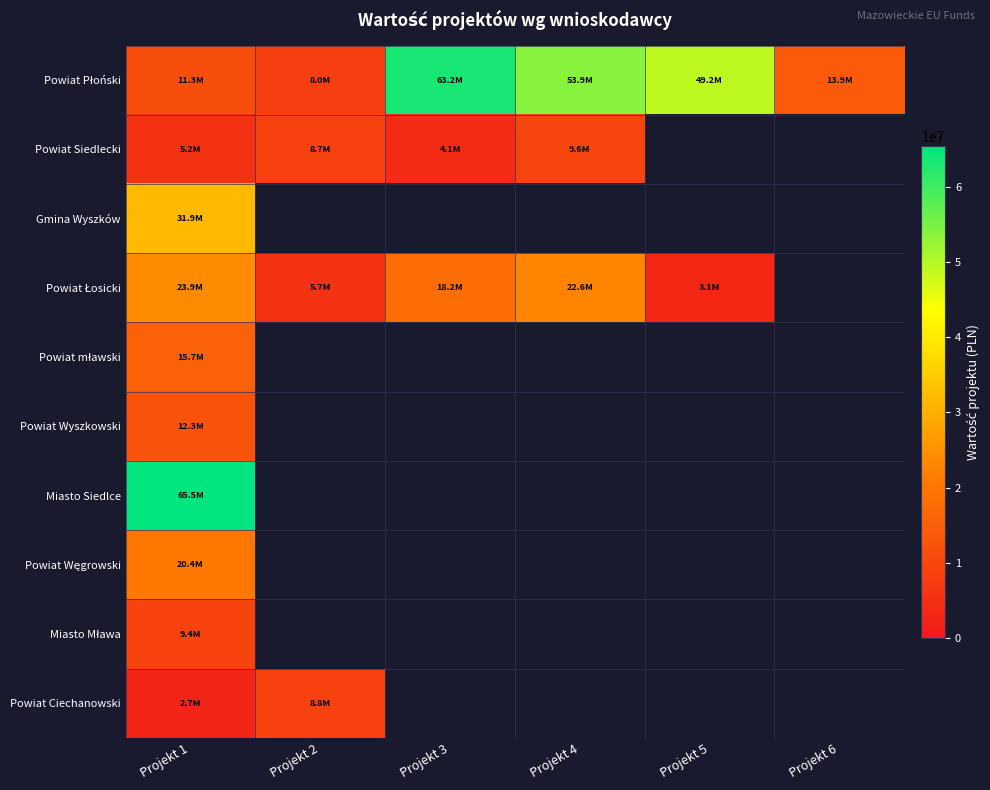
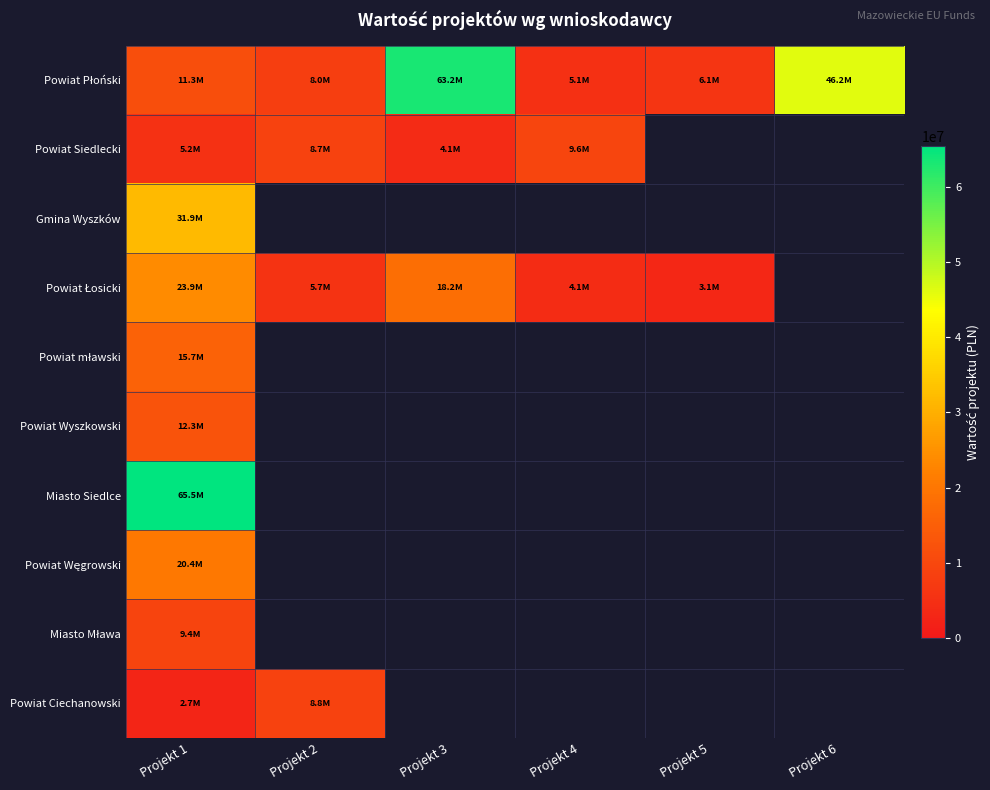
Powiat Płoński, Projekt 4: 53.9M -> 5.1M
Powiat Płoński, Projekt 5: 49.2M -> 6.1M
Powiat Płoński, Projekt 6: 13.9M -> 46.2M
Powiat Łosicki, Projekt 4: 22.6M -> 4.1M
